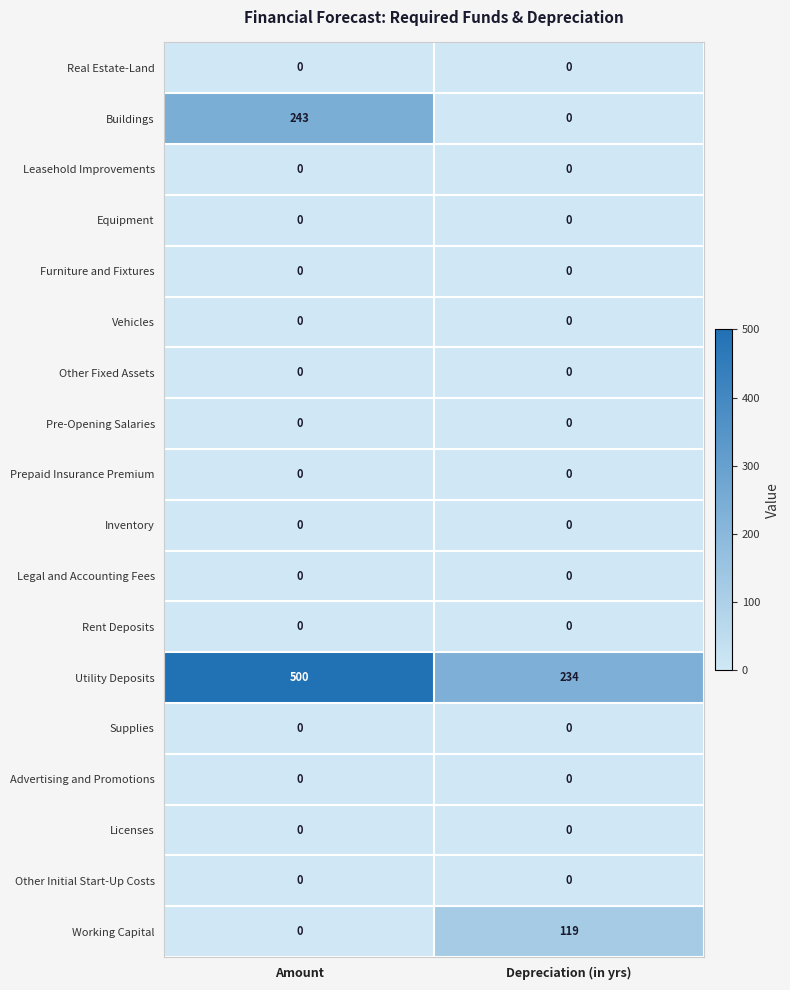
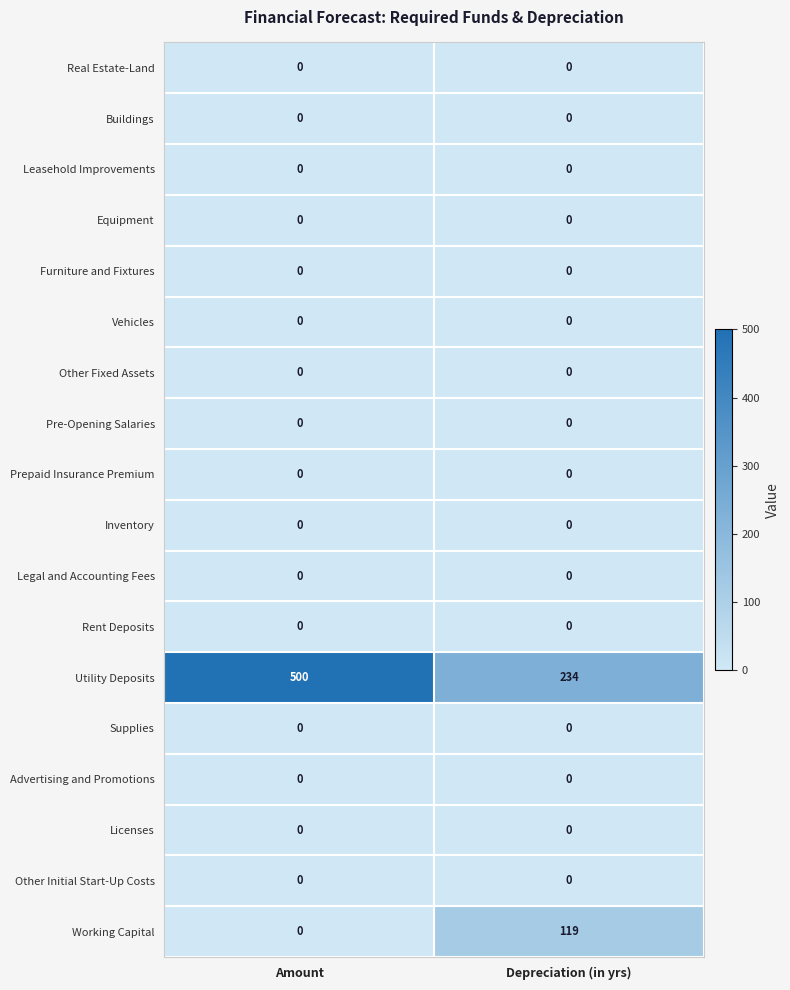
Buildings, Amount: 243 -> 0
